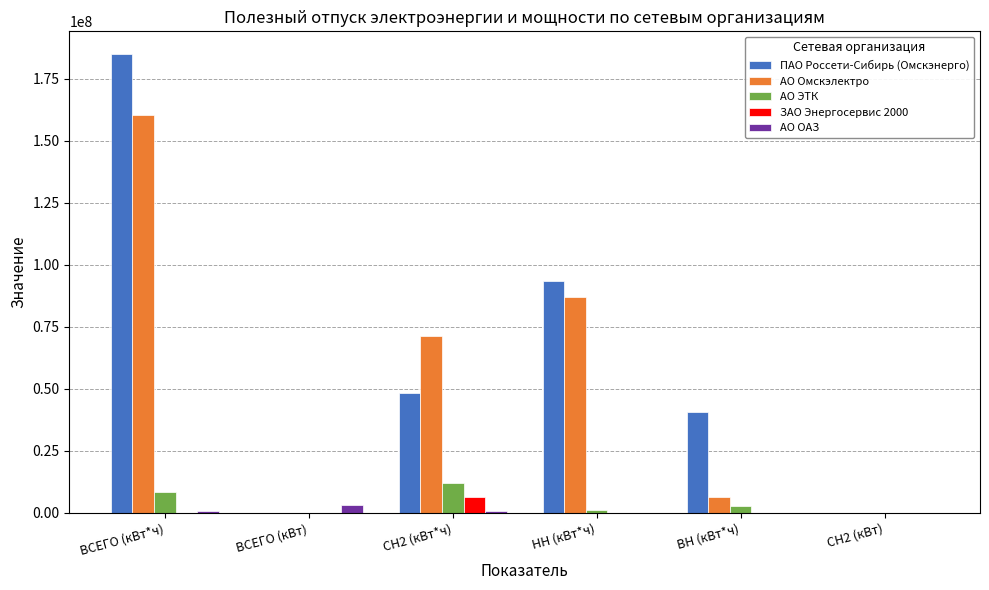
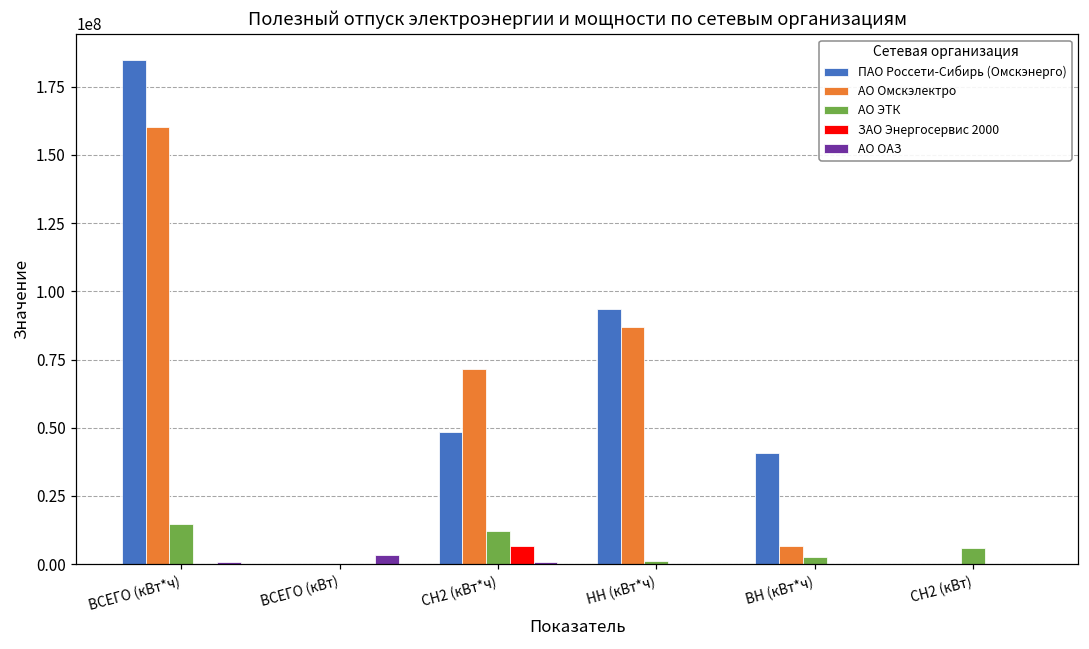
АО ЭТК, ВСЕГО (кВт*ч): 8000000 -> 15000000
АО ЭТК, СН2 (кВт): 0 -> 6000000
